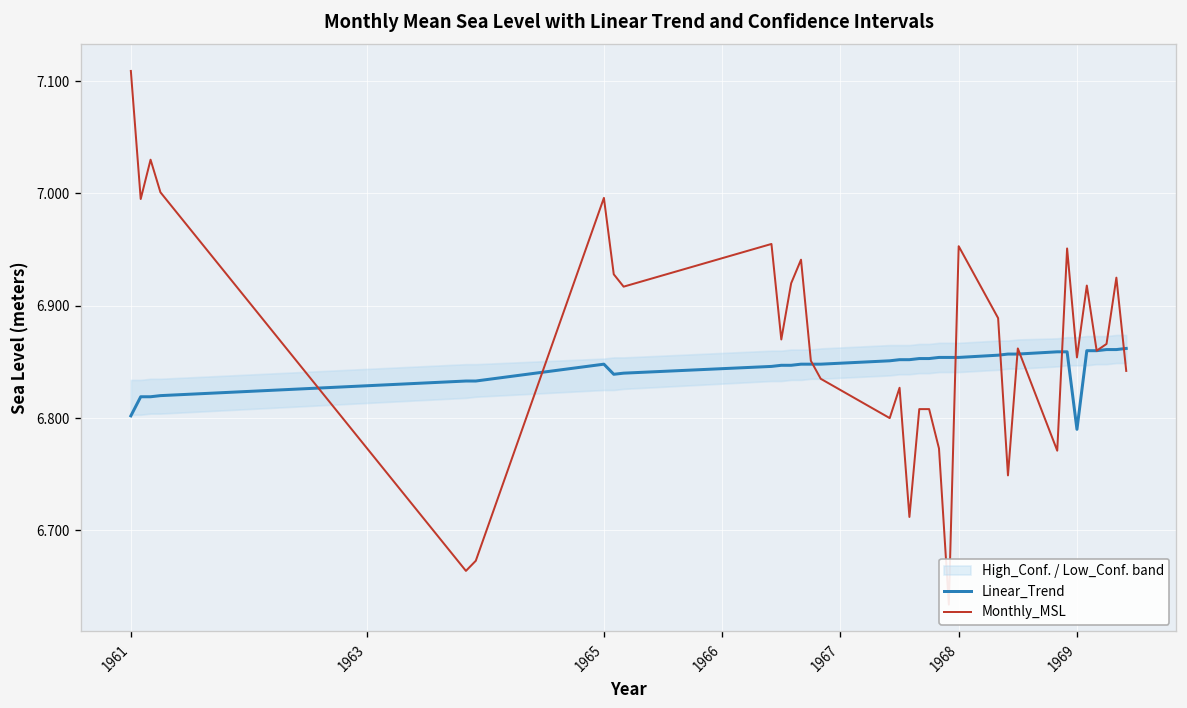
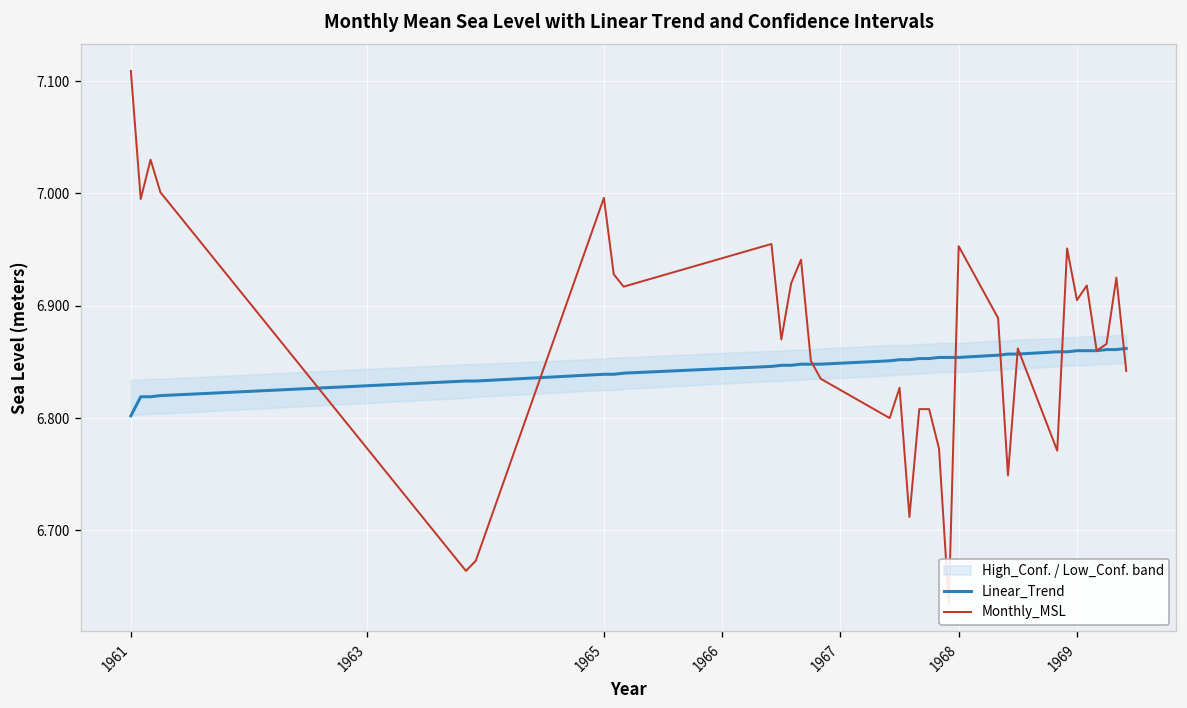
Linear_Trend, 1965: 6.85 -> 6.84
Linear_Trend, 1969: 6.79 -> 6.86
Monthly_MSL, 1969: 6.85 -> 6.91
